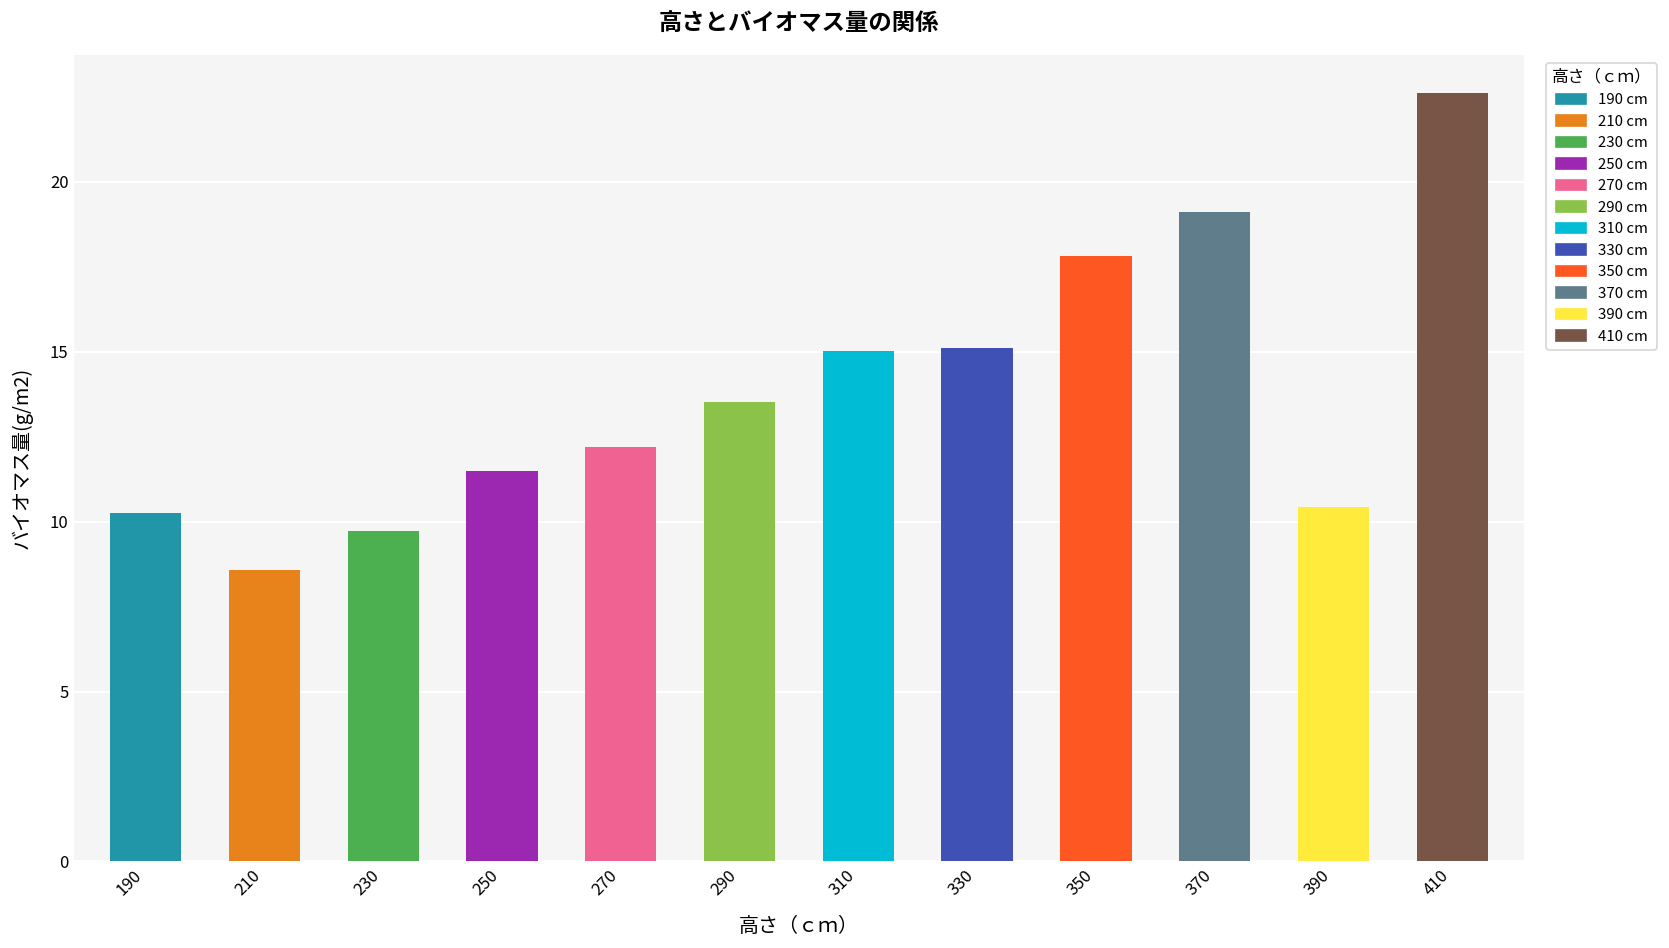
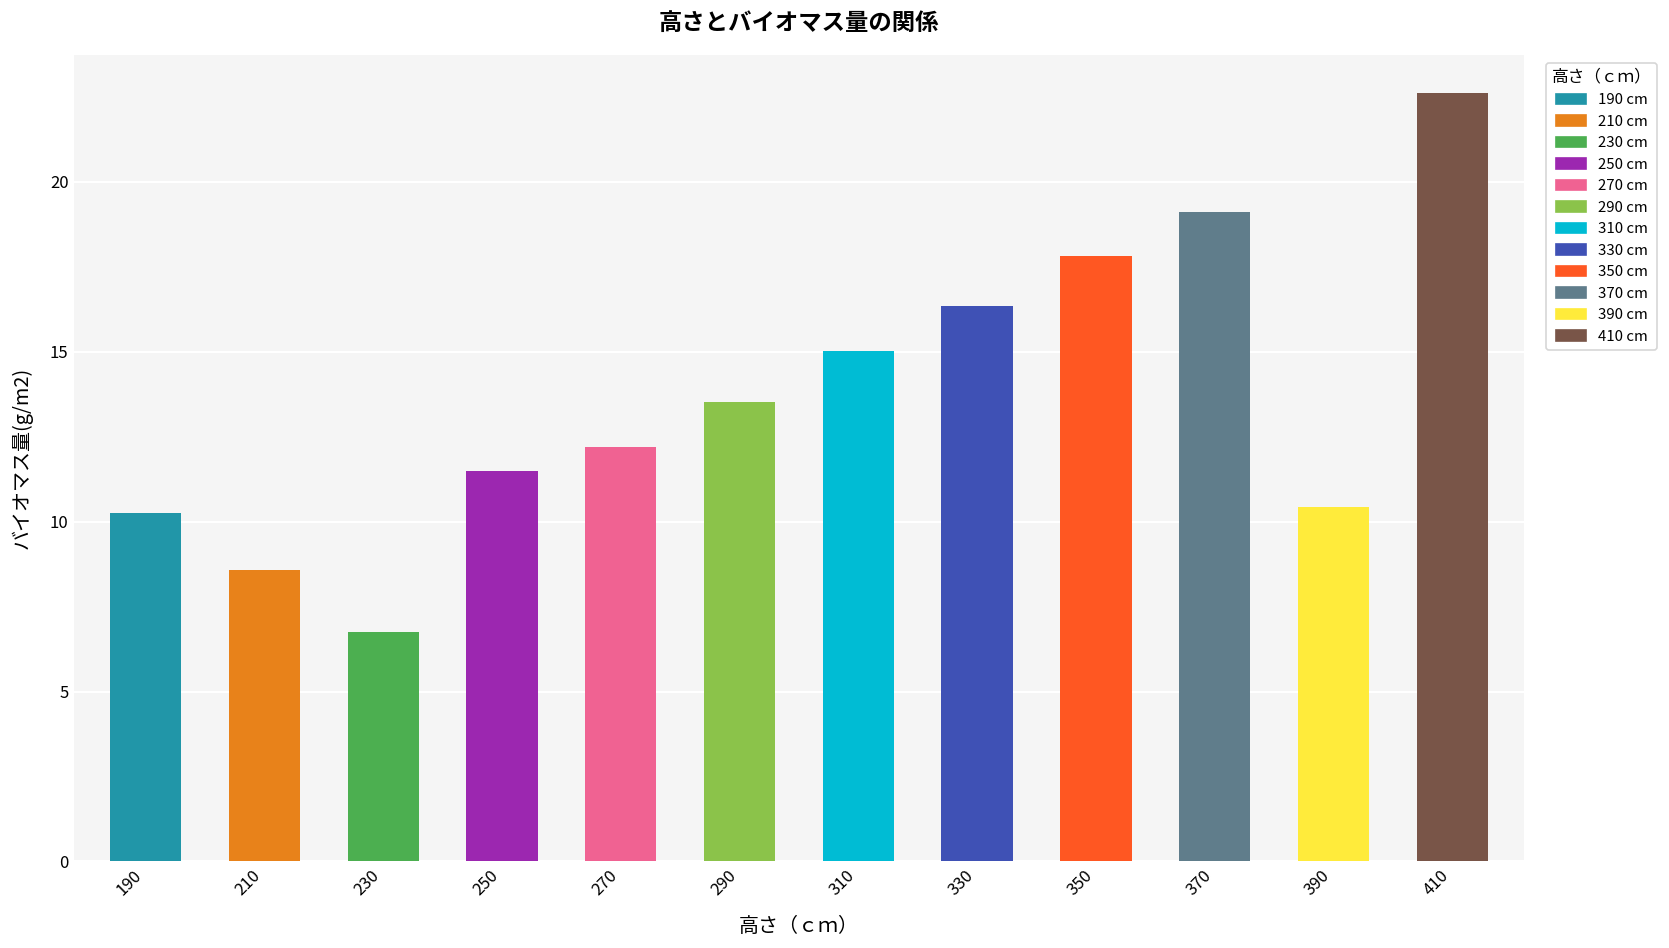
230: 9.7 -> 6.7
330: 15.1 -> 16.3
